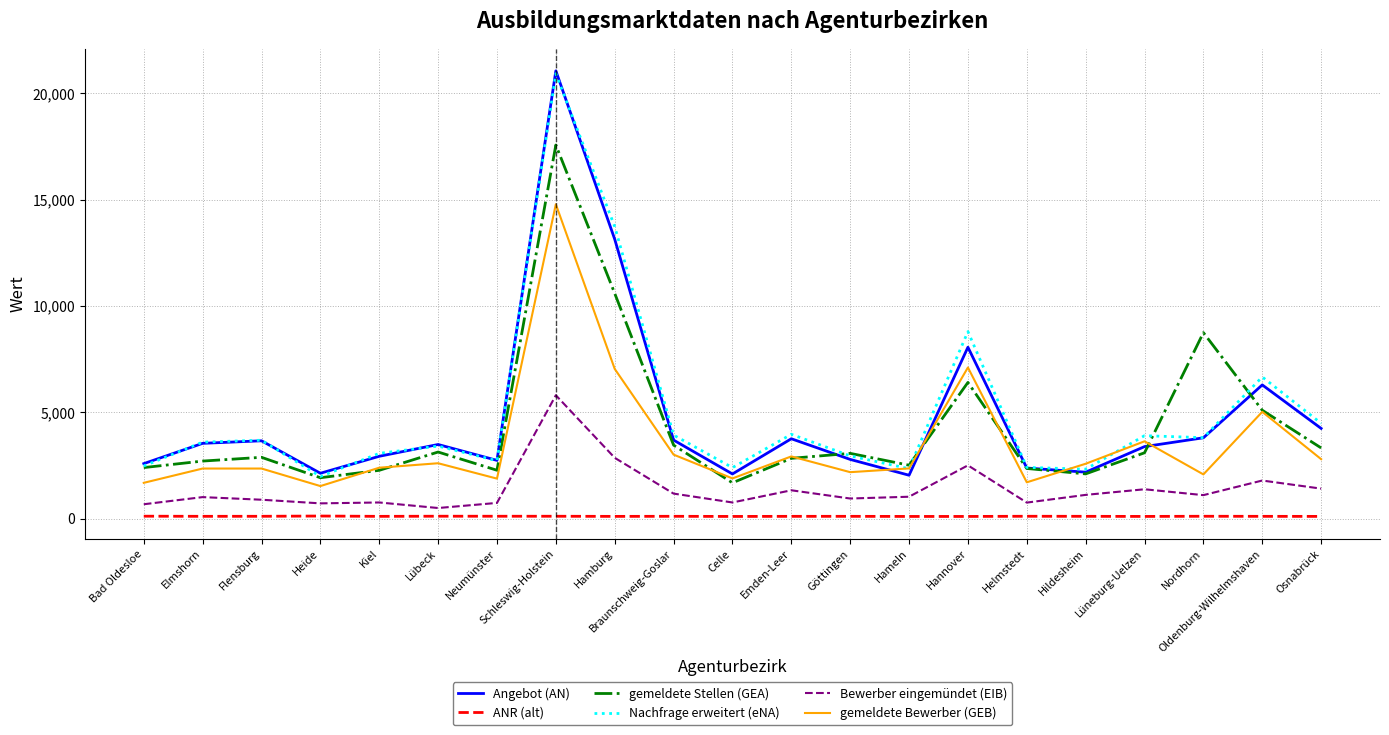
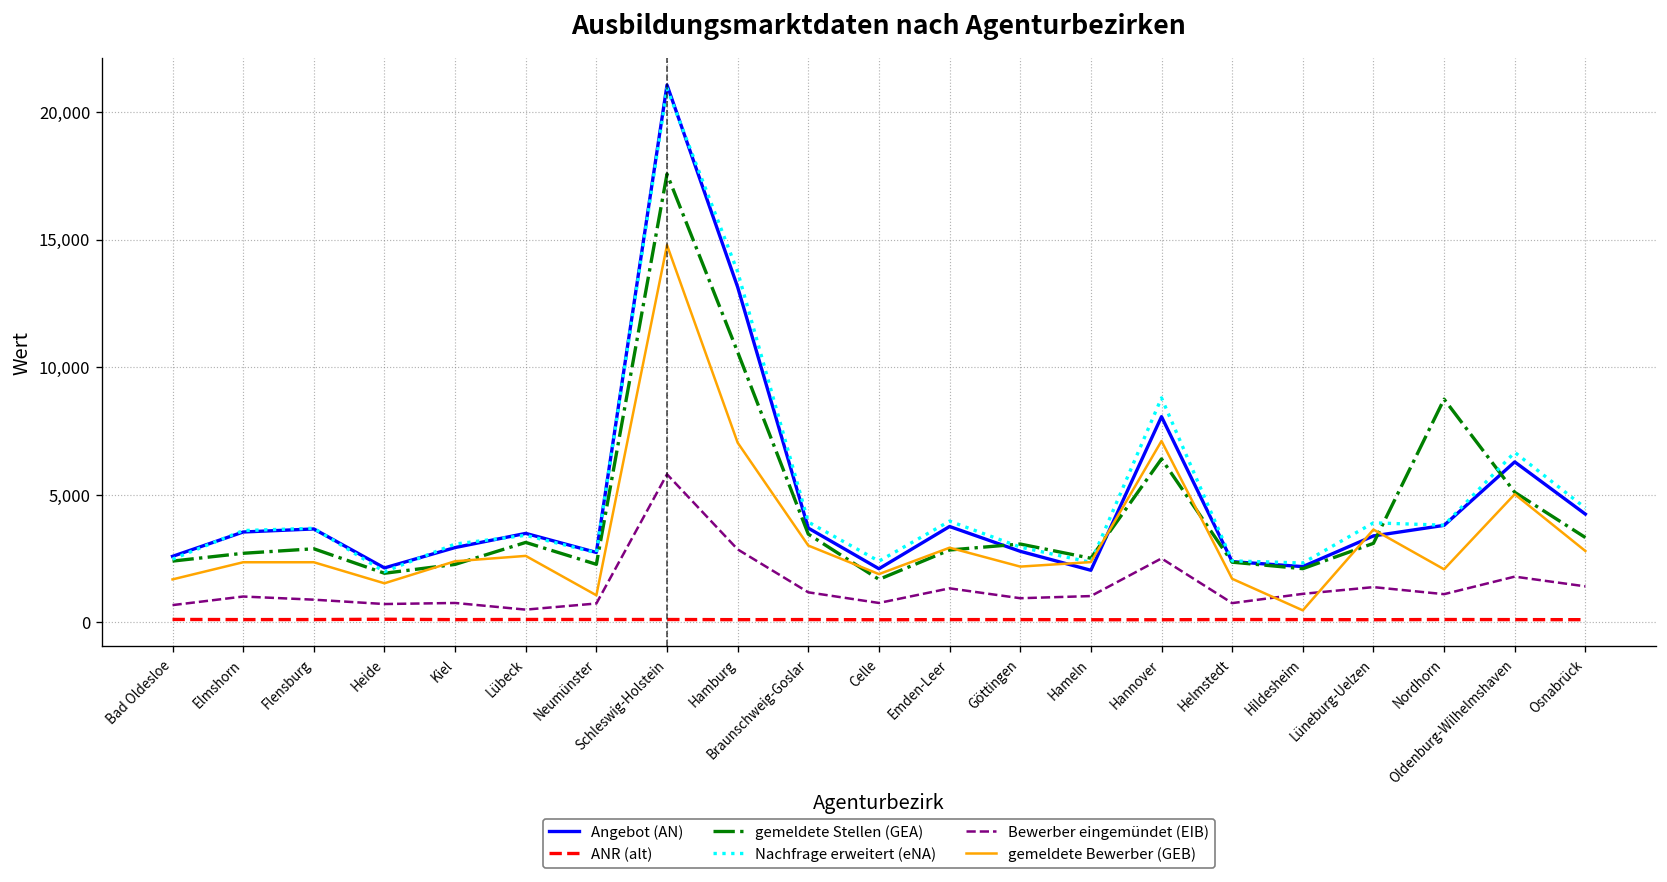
gemeldete Bewerber (GEB), Neumünster: 1,900 -> 1,100
gemeldete Bewerber (GEB), Hildesheim: 2,600 -> 500
